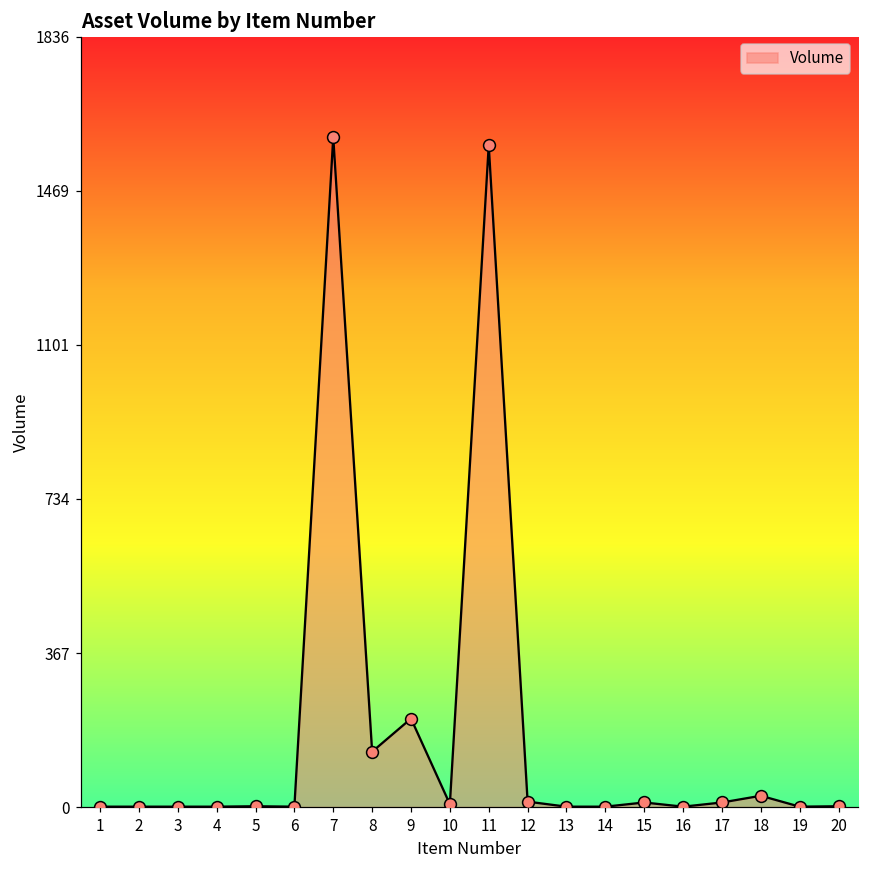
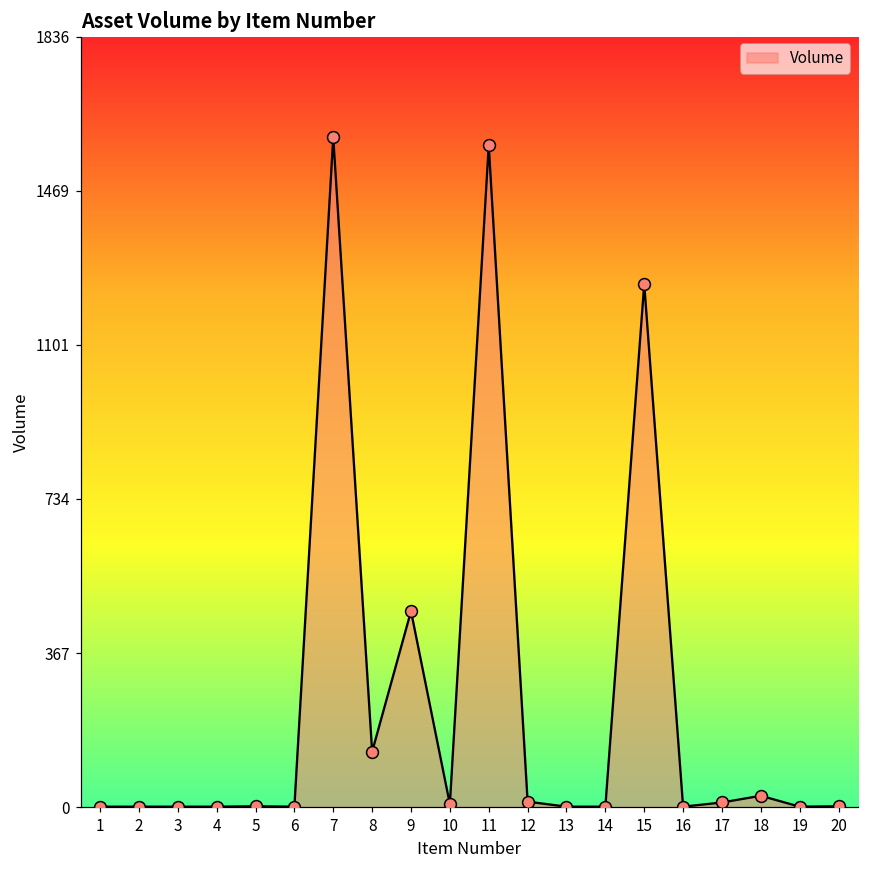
9: 210 -> 470
15: 10 -> 1250
